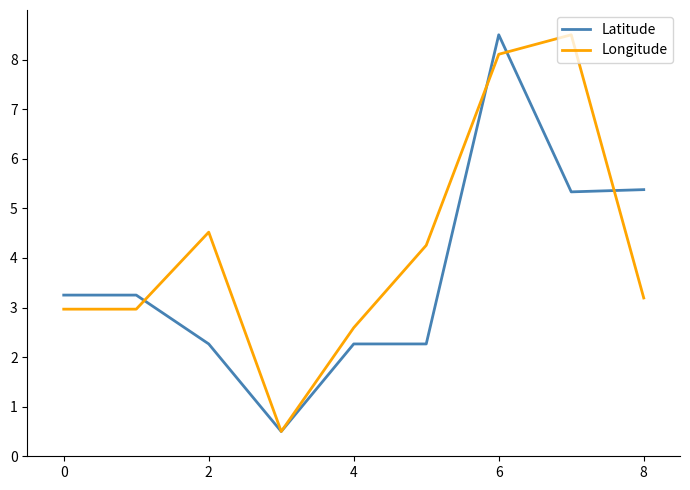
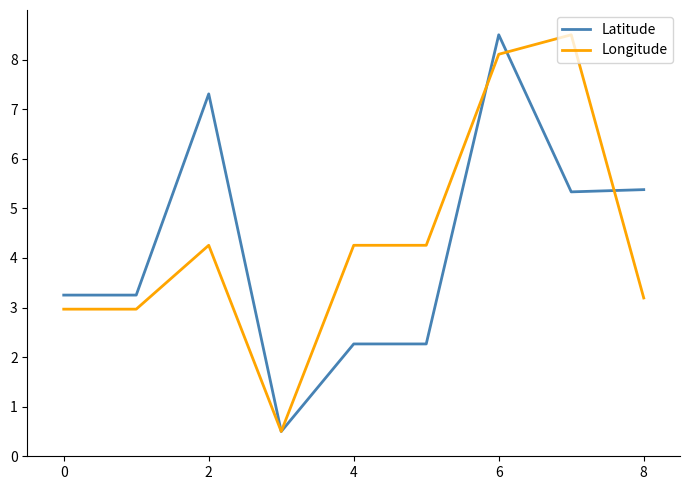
Latitude, 2: 2.3 -> 7.3
Longitude, 2: 4.5 -> 4.3
Longitude, 4: 2.6 -> 4.3
